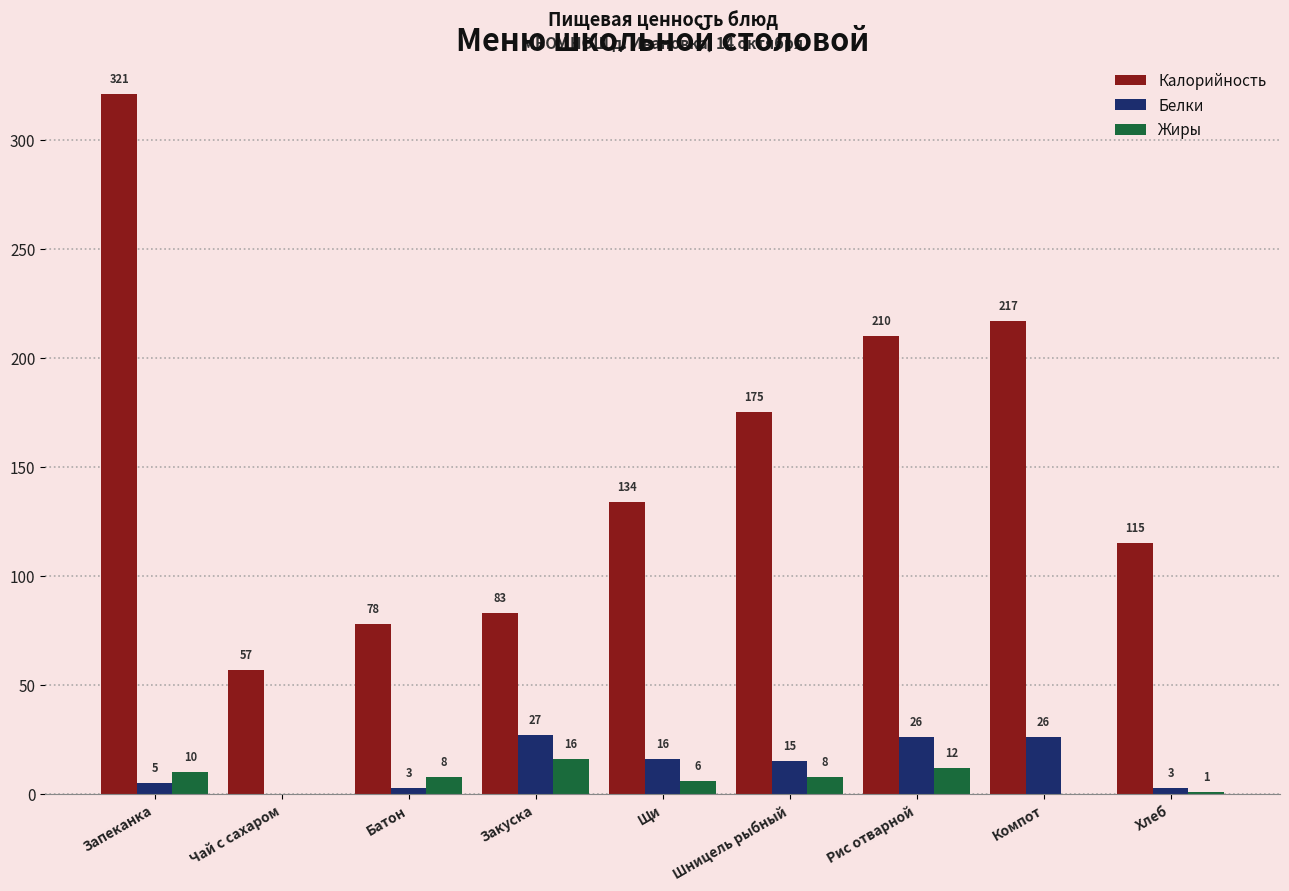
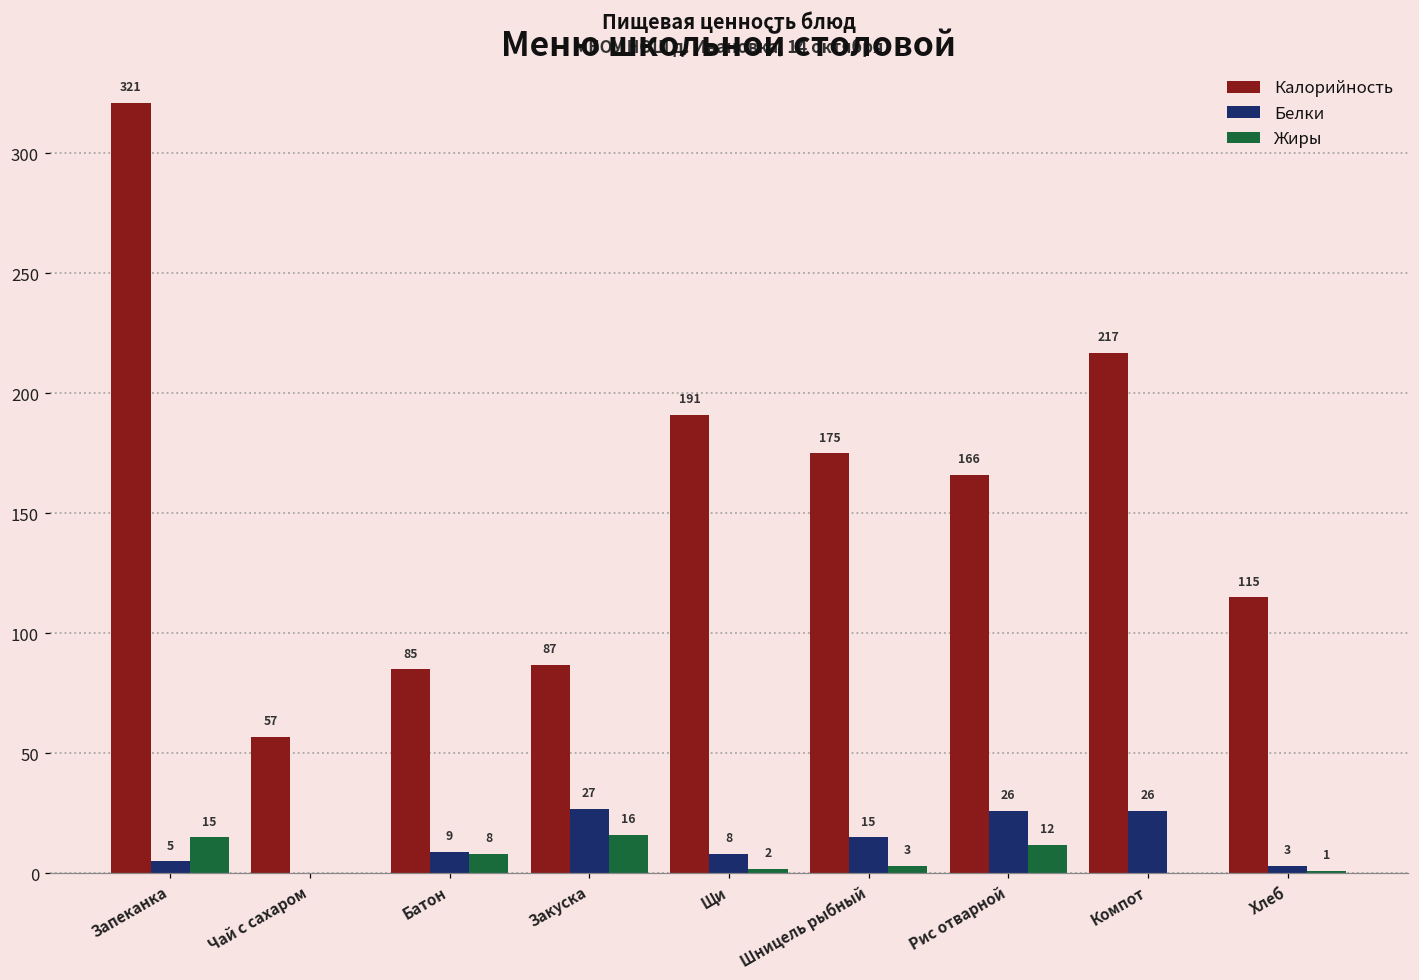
Жиры, Запеканка: 10 -> 15
Калорийность, Батон: 78 -> 85
Белки, Батон: 3 -> 9
Калорийность, Закуска: 83 -> 87
Калорийность, Щи: 134 -> 191
Белки, Щи: 16 -> 8
Жиры, Щи: 6 -> 2
Жиры, Шницель рыбный: 8 -> 3
Калорийность, Рис отварной: 210 -> 166
